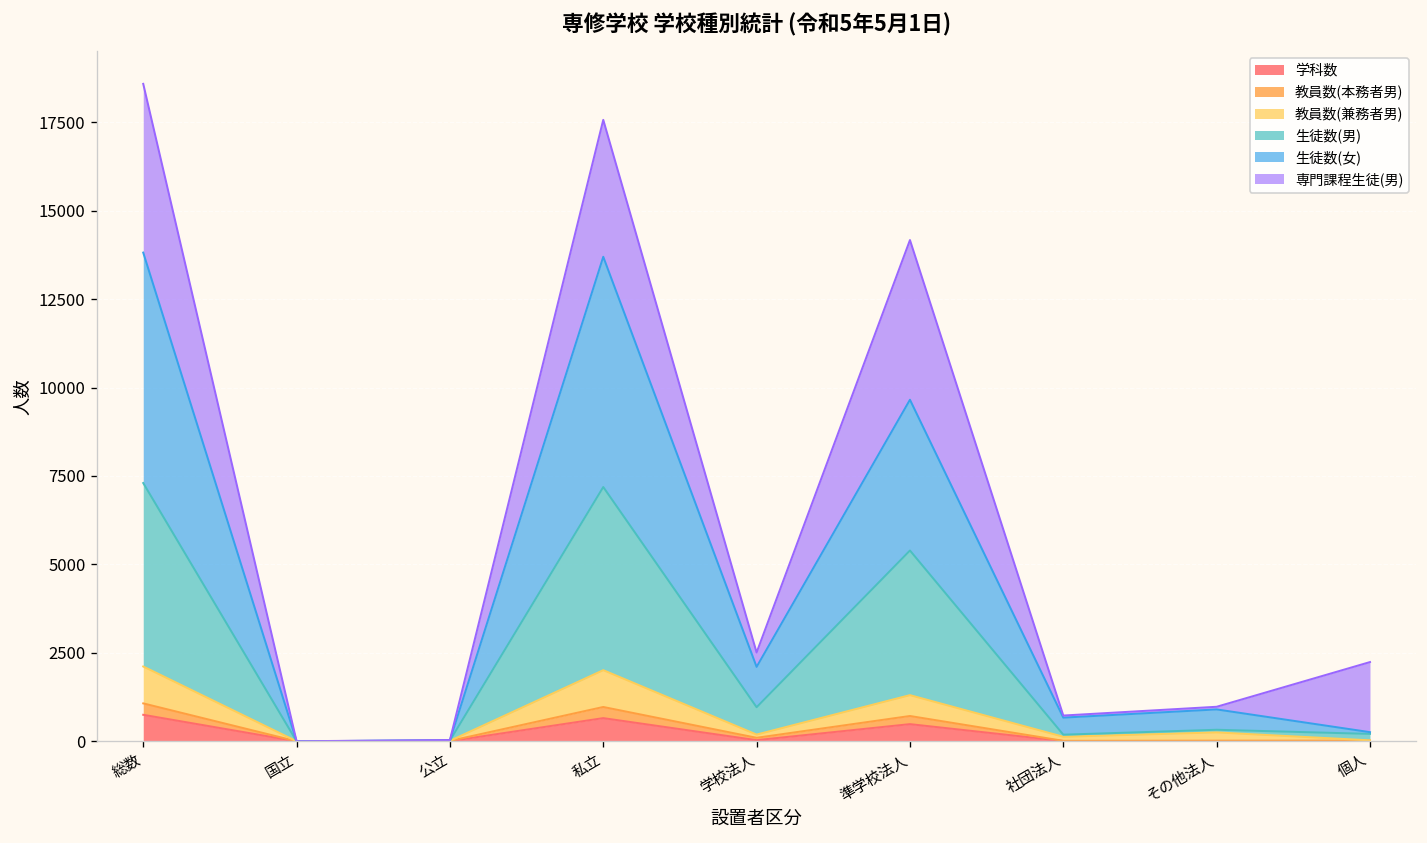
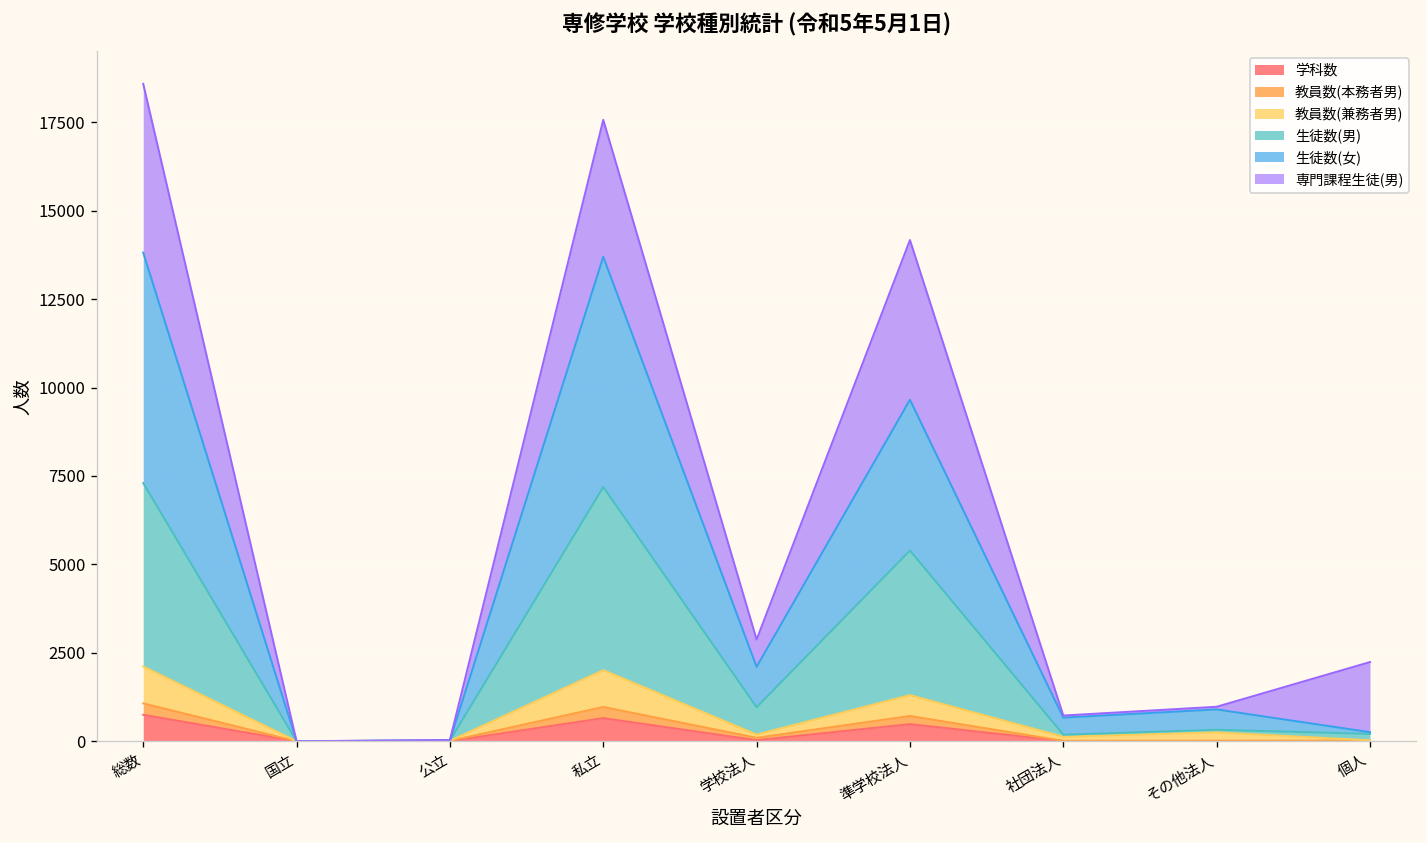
専門課程生徒(男), 学校法人: 400 -> 800
